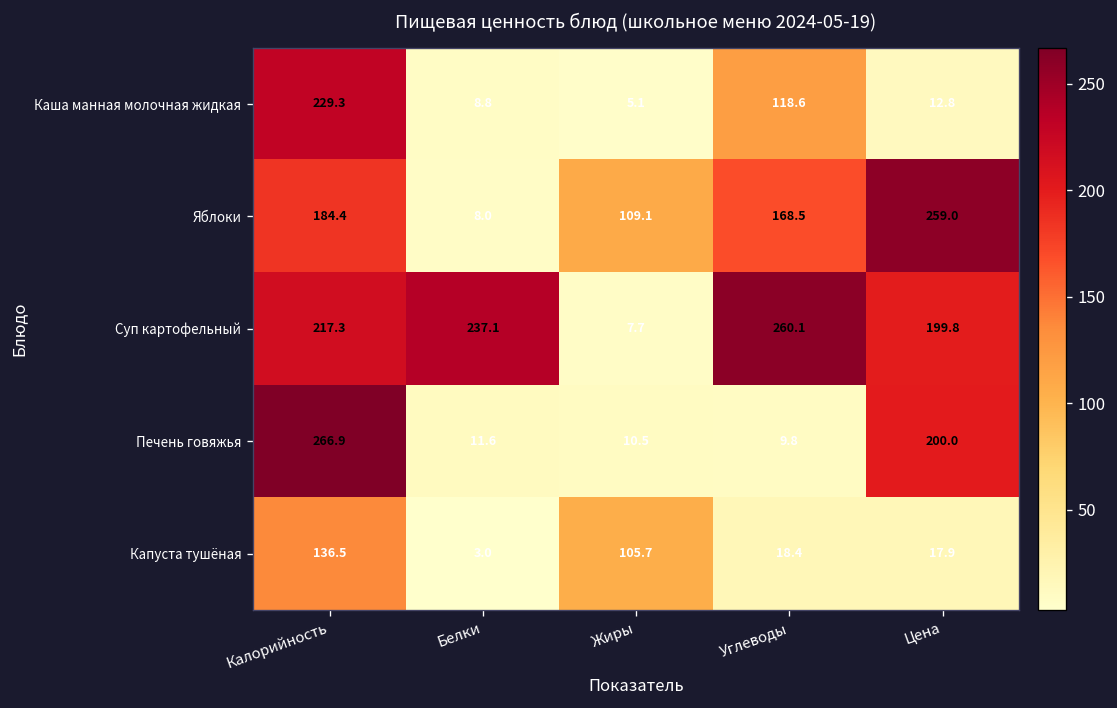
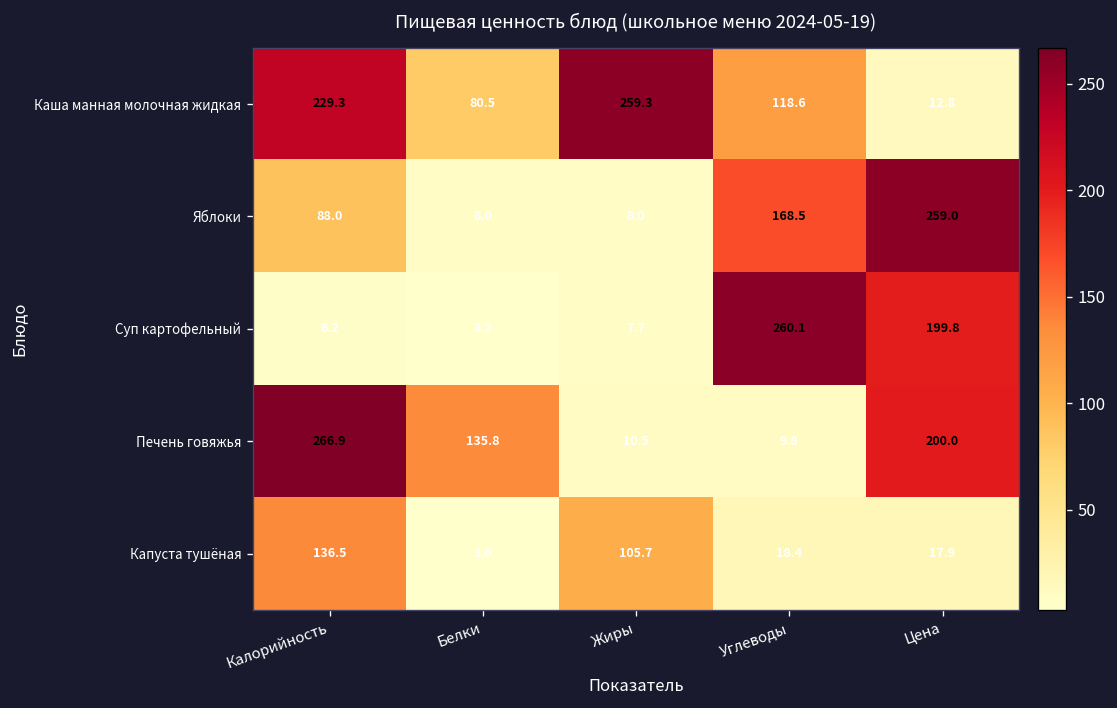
Каша манная молочная жидкая, Белки: 8.8 -> 80.5
Каша манная молочная жидкая, Жиры: 5.1 -> 259.3
Яблоки, Калорийность: 184.4 -> 88.0
Яблоки, Жиры: 109.1 -> 8.0
Суп картофельный, Калорийность: 217.3 -> 6.2
Суп картофельный, Белки: 237.1 -> 3.2
Печень говяжья, Белки: 11.6 -> 135.8
